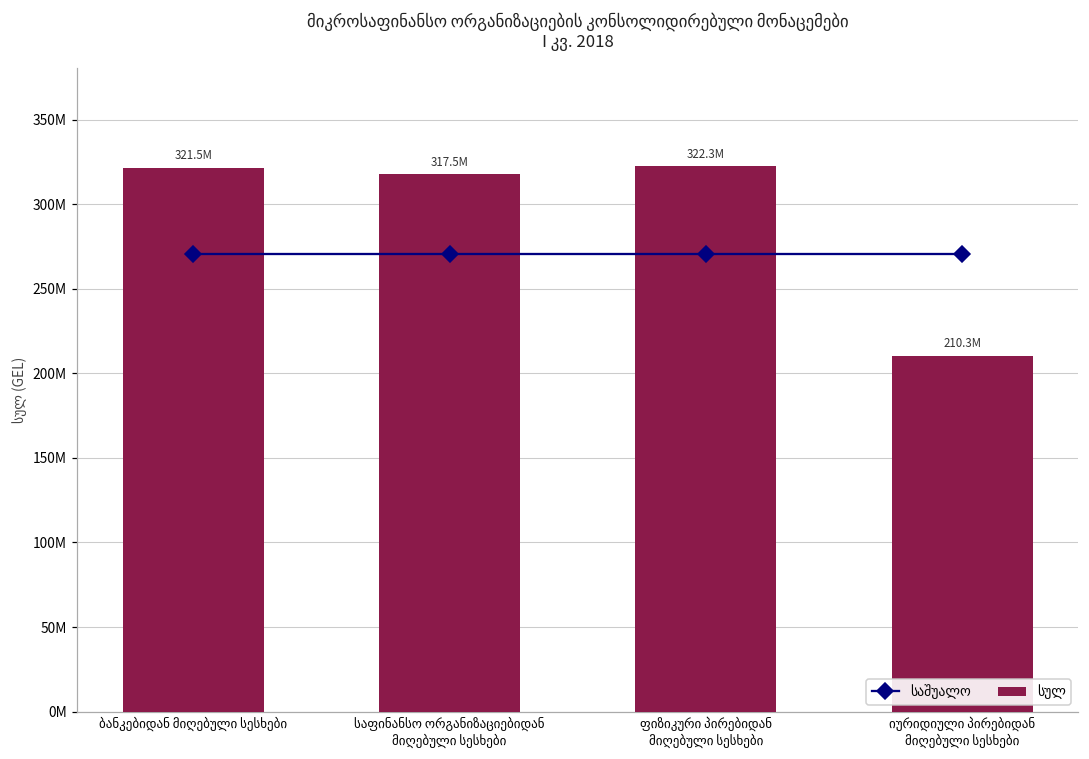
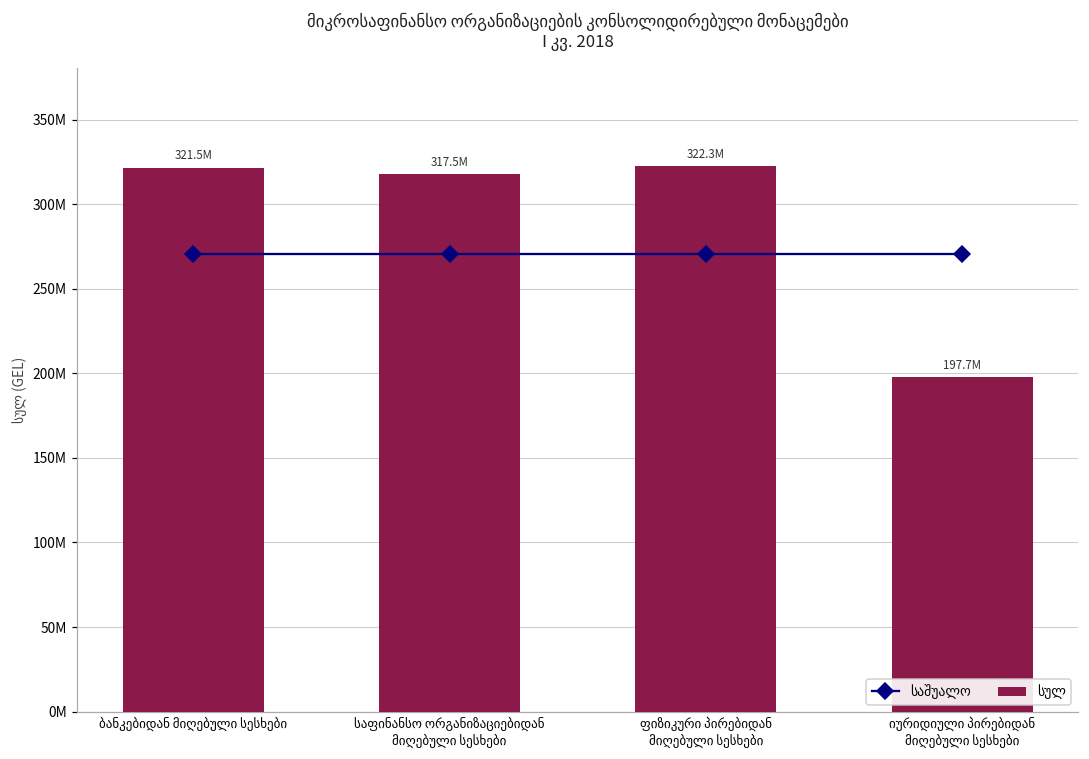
სულ, იურიდიული პირებიდან მიღებული სესხები: 210.3M -> 197.7M
